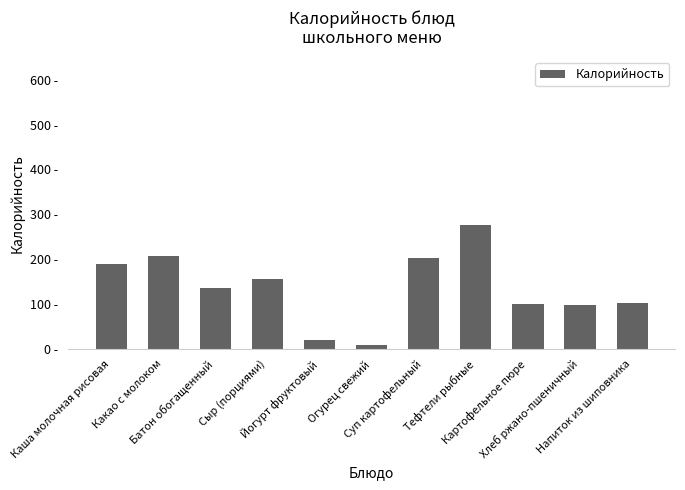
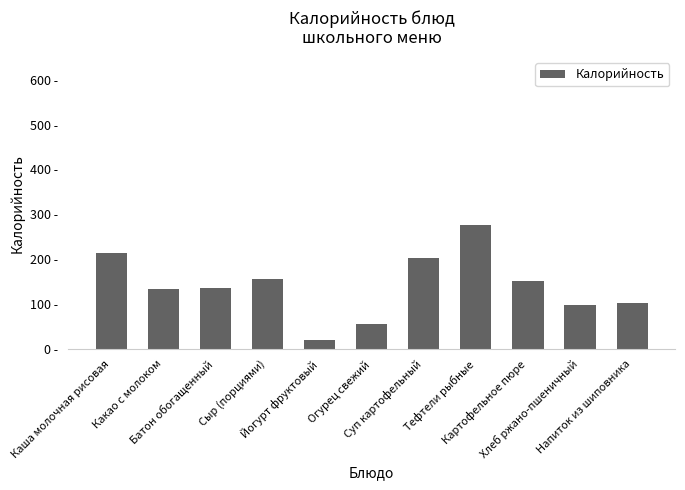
Каша молочная рисовая: 190 - -> 210 -
Какао с молоком: 210 - -> 130 -
Огурец свежий: 10 - -> 60 -
Картофельное пюре: 100 - -> 150 -
